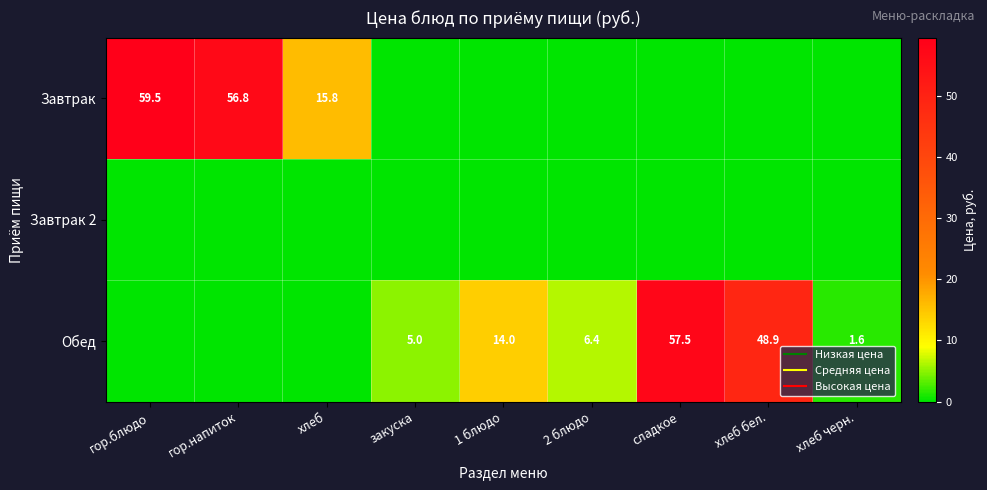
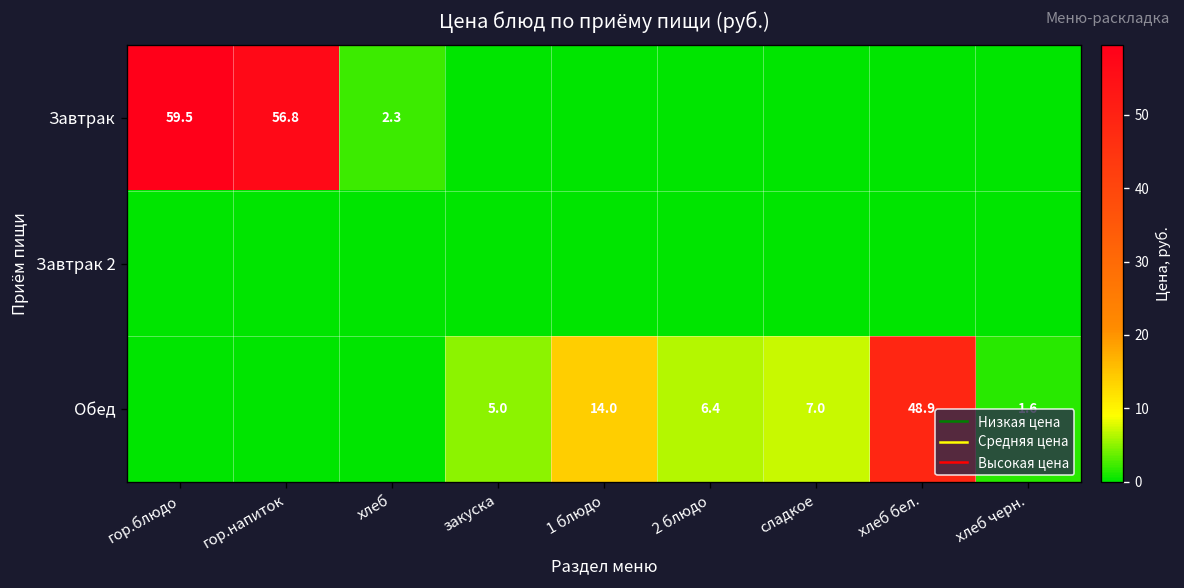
Завтрак, хлеб: 15.8 -> 2.3
Обед, сладкое: 57.5 -> 7.0
